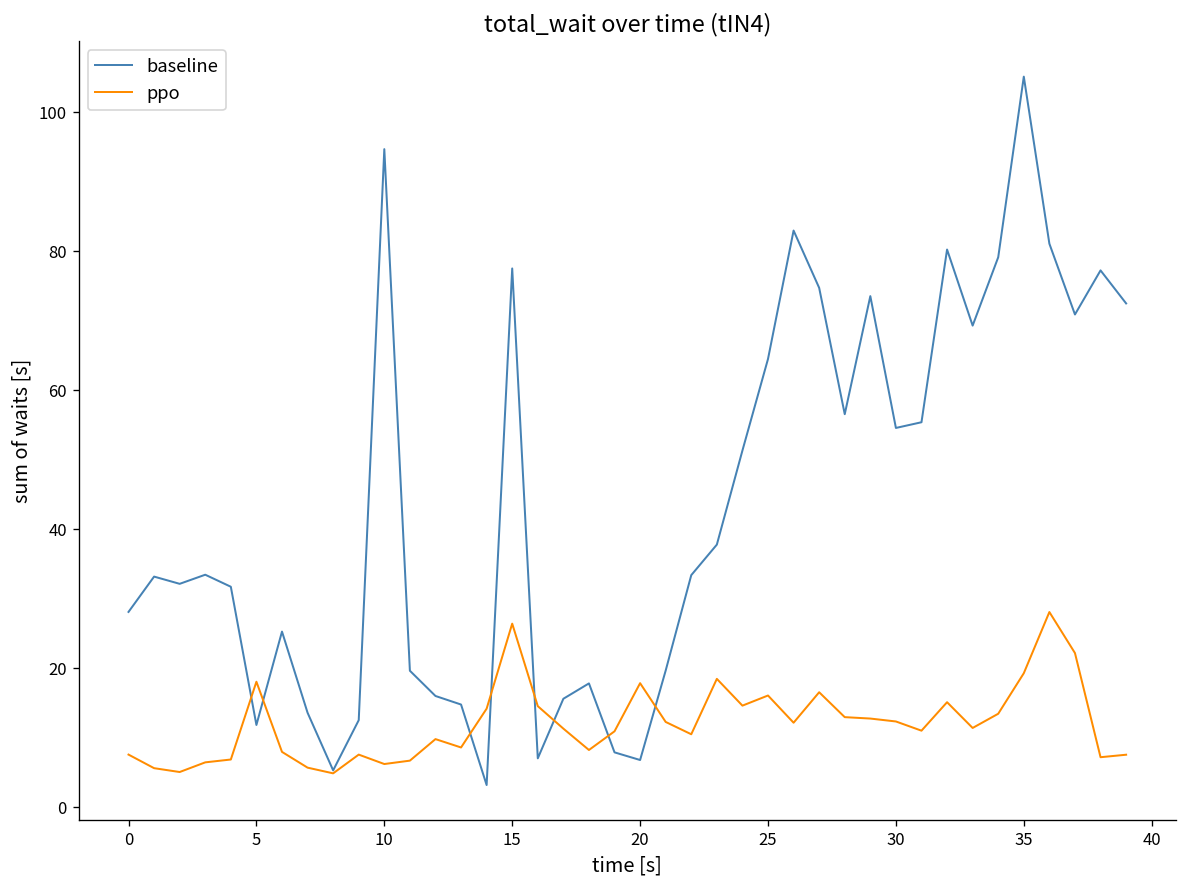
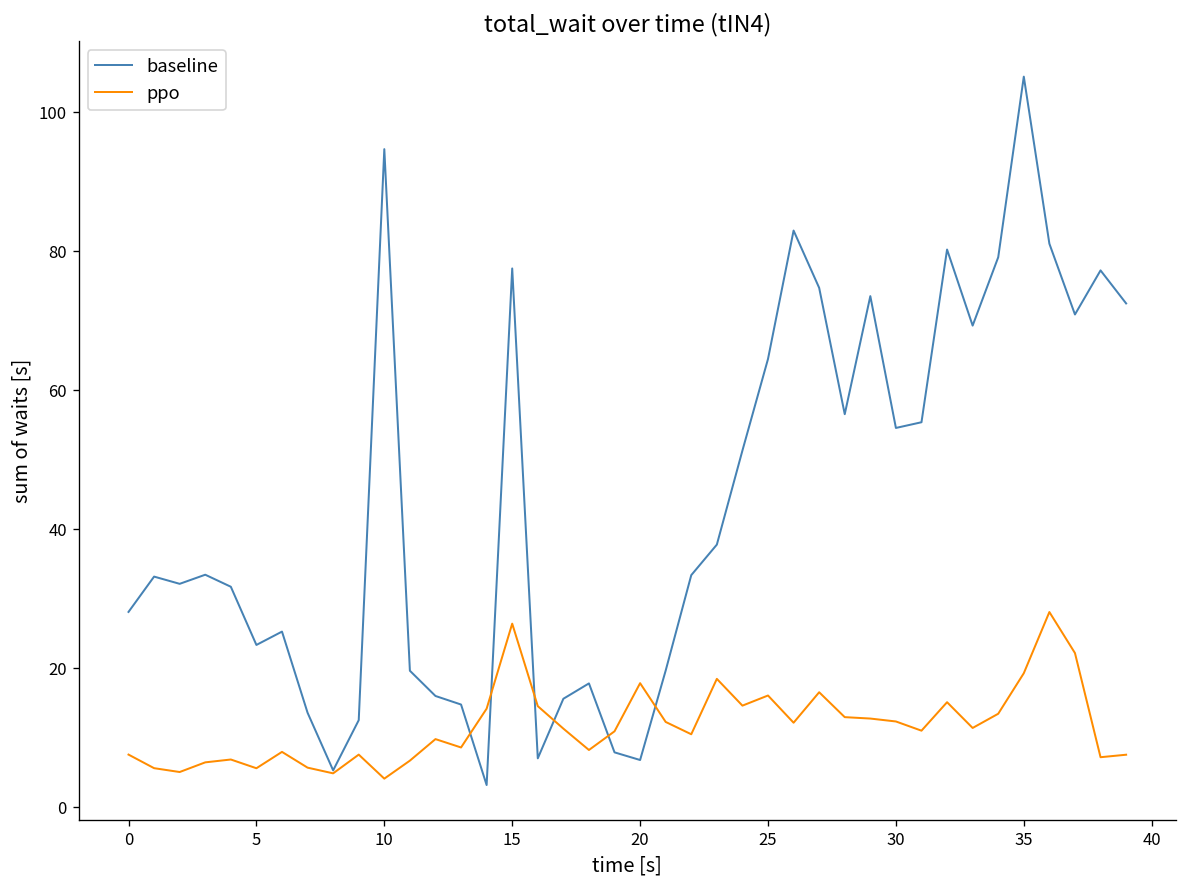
baseline, 5: 12 -> 23
ppo, 5: 18 -> 6
ppo, 10: 6 -> 4
